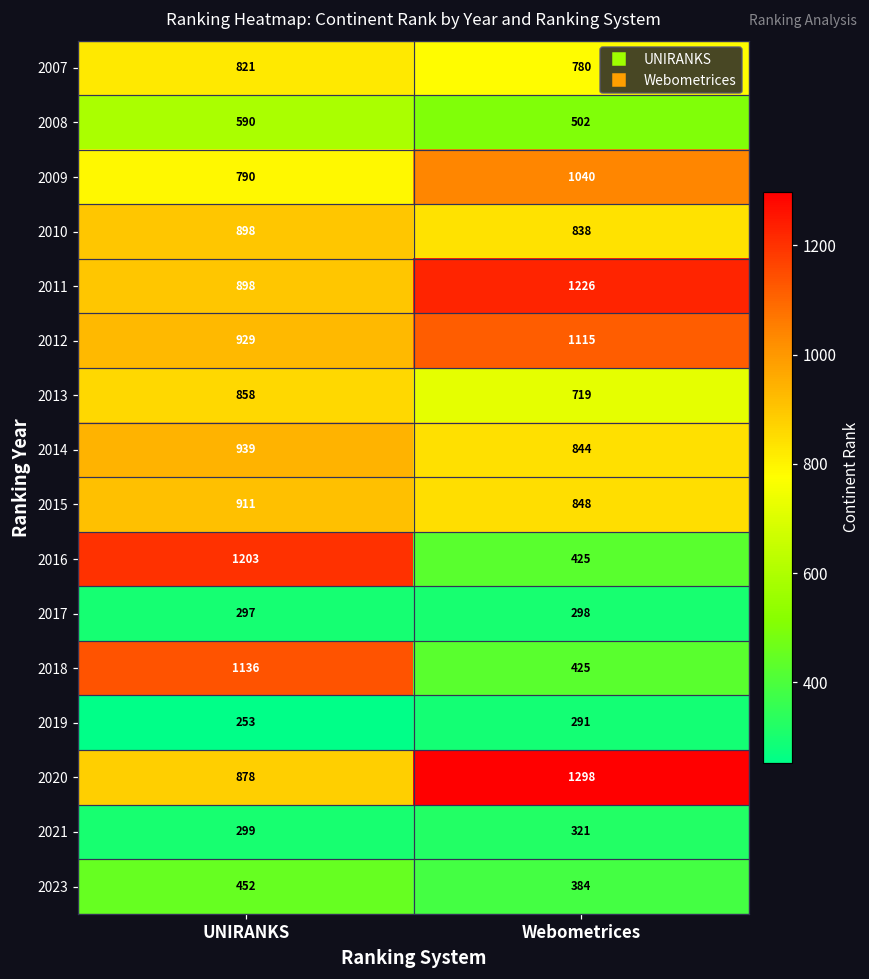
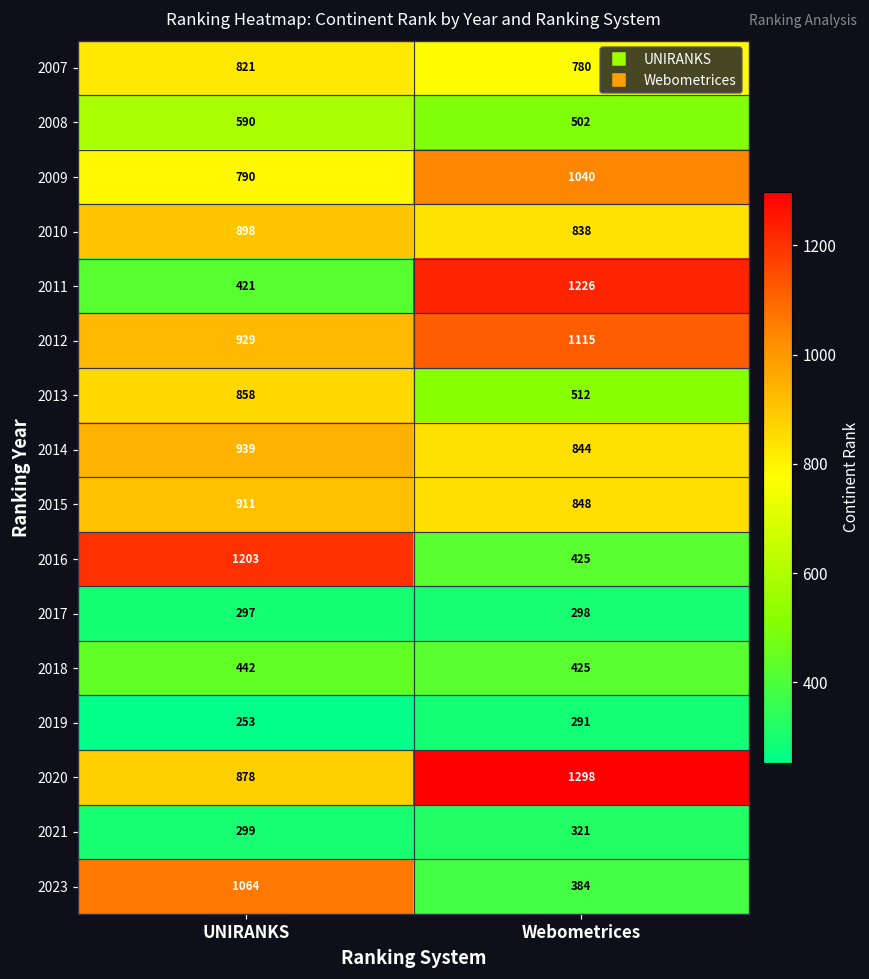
2011, UNIRANKS: 898 -> 421
2013, Webometrices: 719 -> 512
2018, UNIRANKS: 1136 -> 442
2023, UNIRANKS: 452 -> 1064
